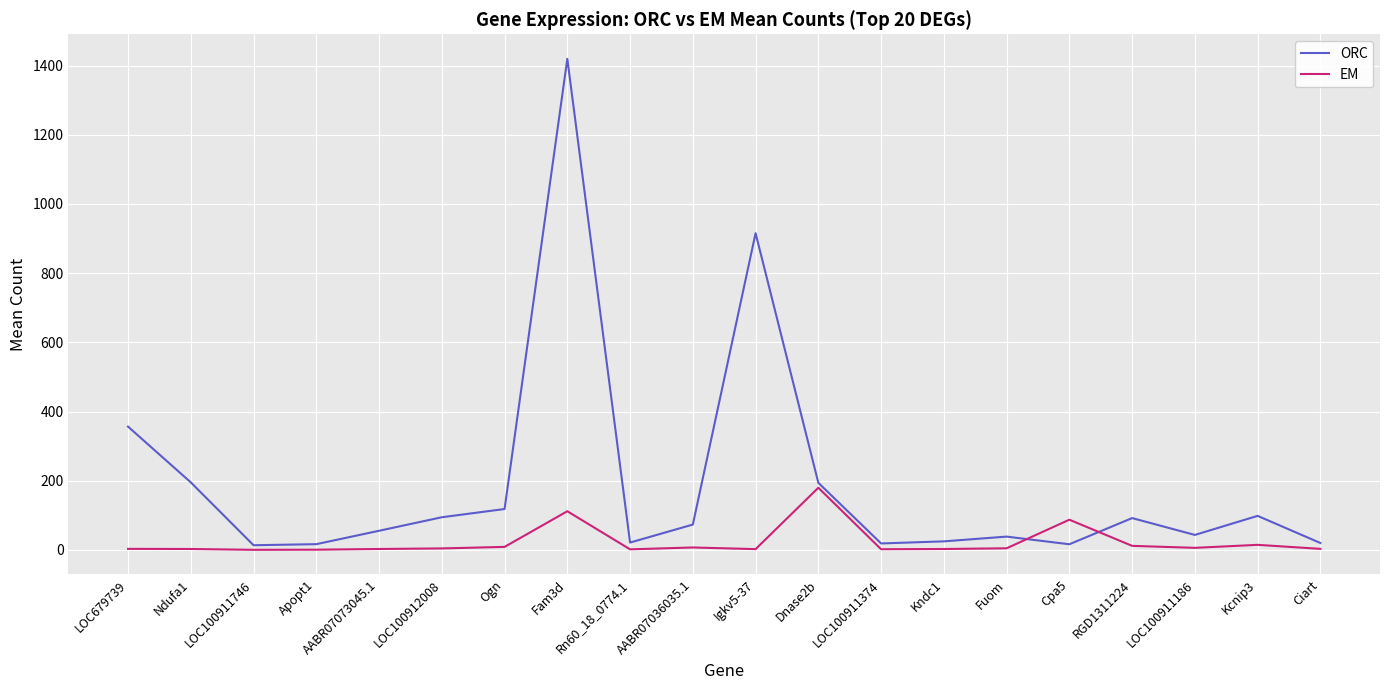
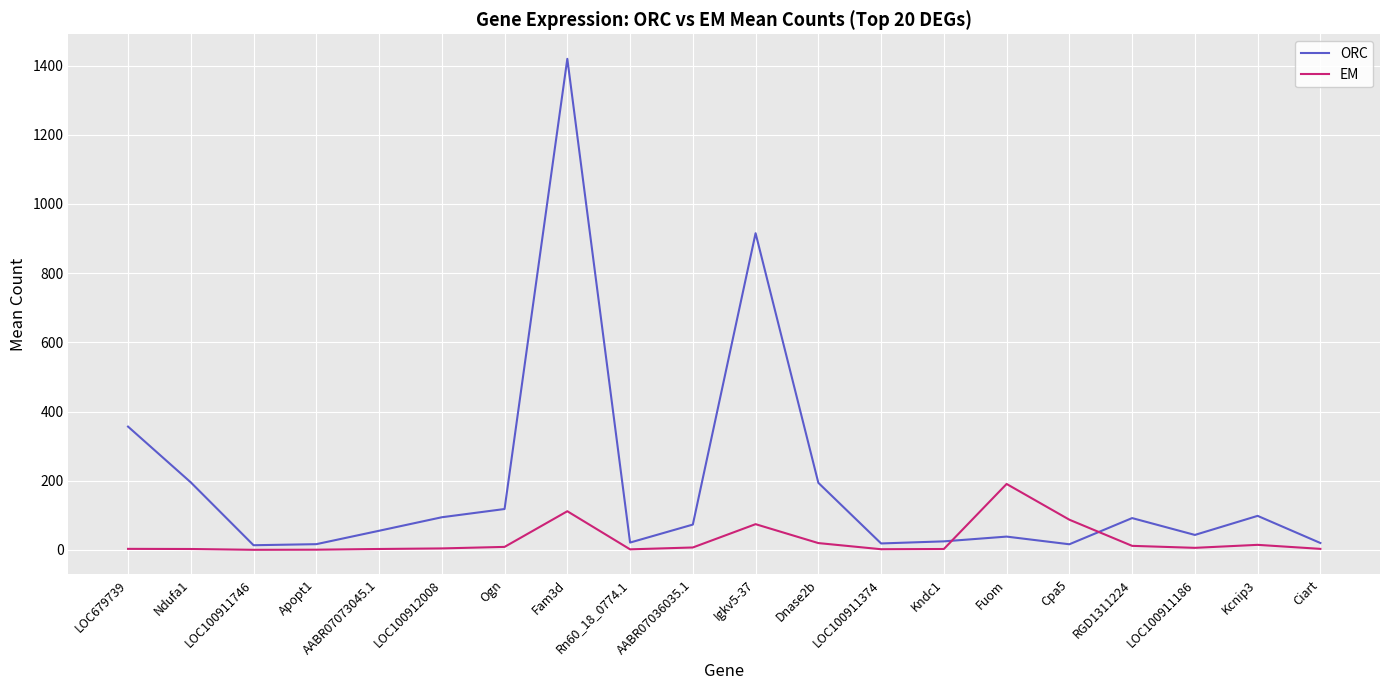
EM, Igkv5-37: 0 -> 70
EM, Dnase2b: 180 -> 20
EM, Fuom: 0 -> 190
